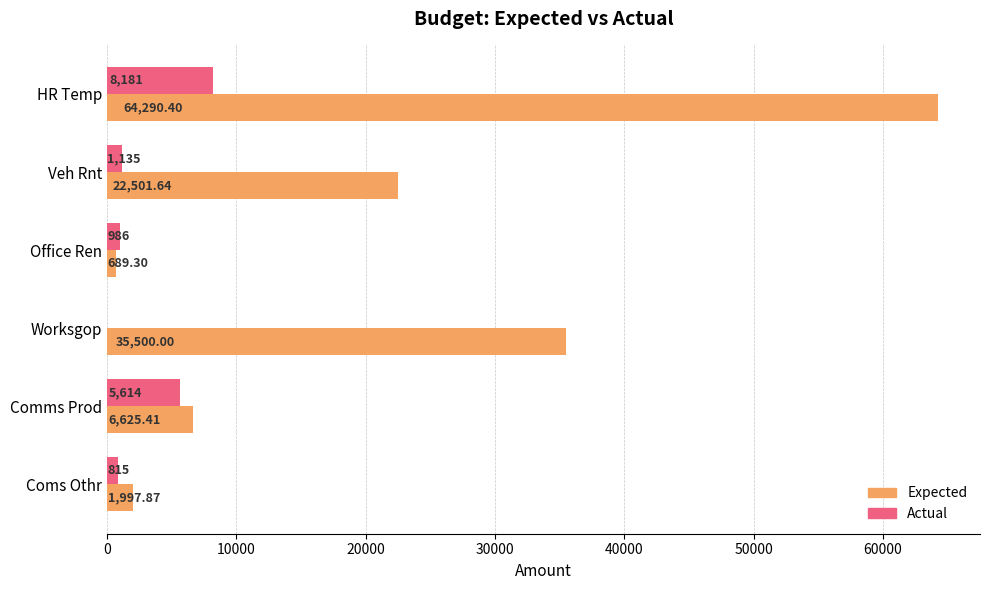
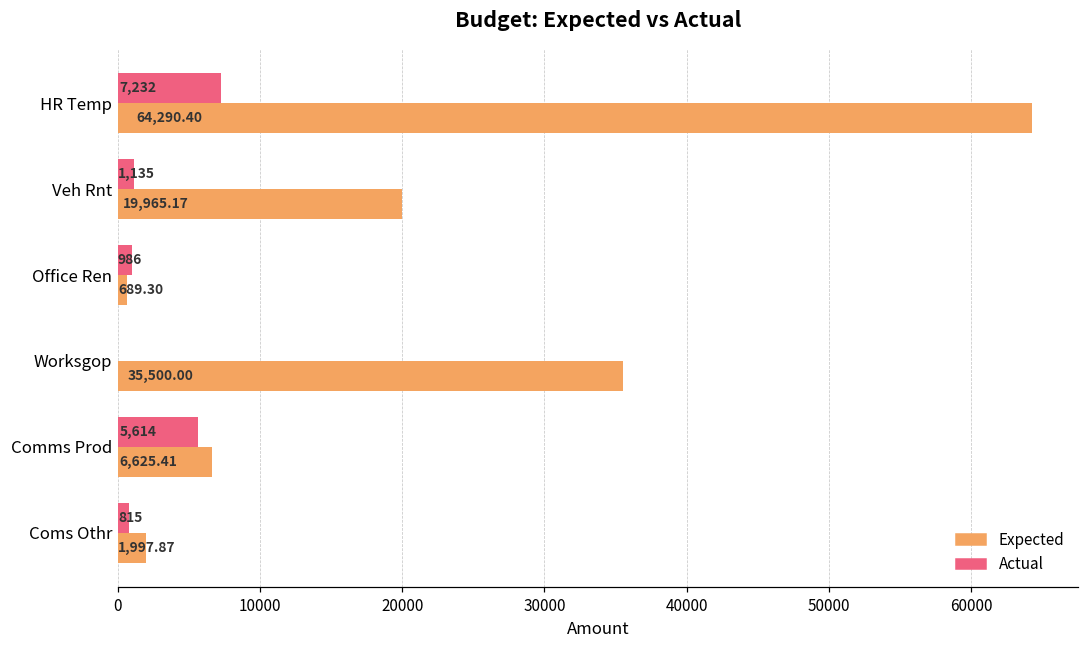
Actual, HR Temp: 8,181 -> 7,232
Expected, Veh Rnt: 22,501.64 -> 19,965.17
